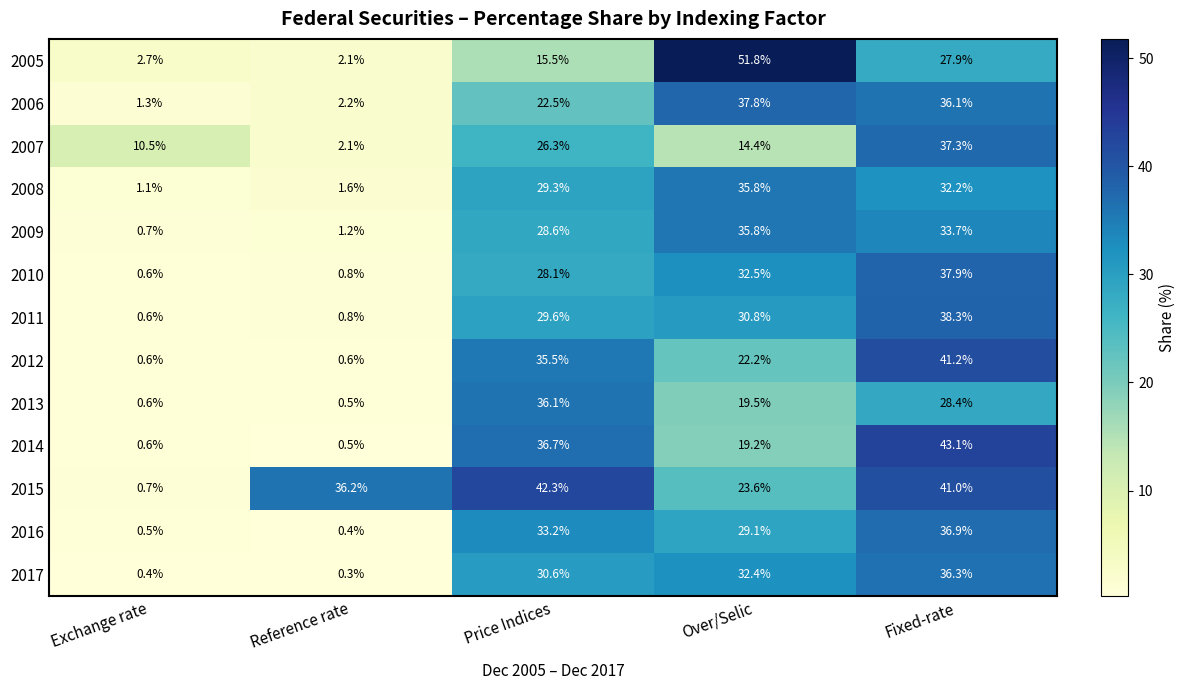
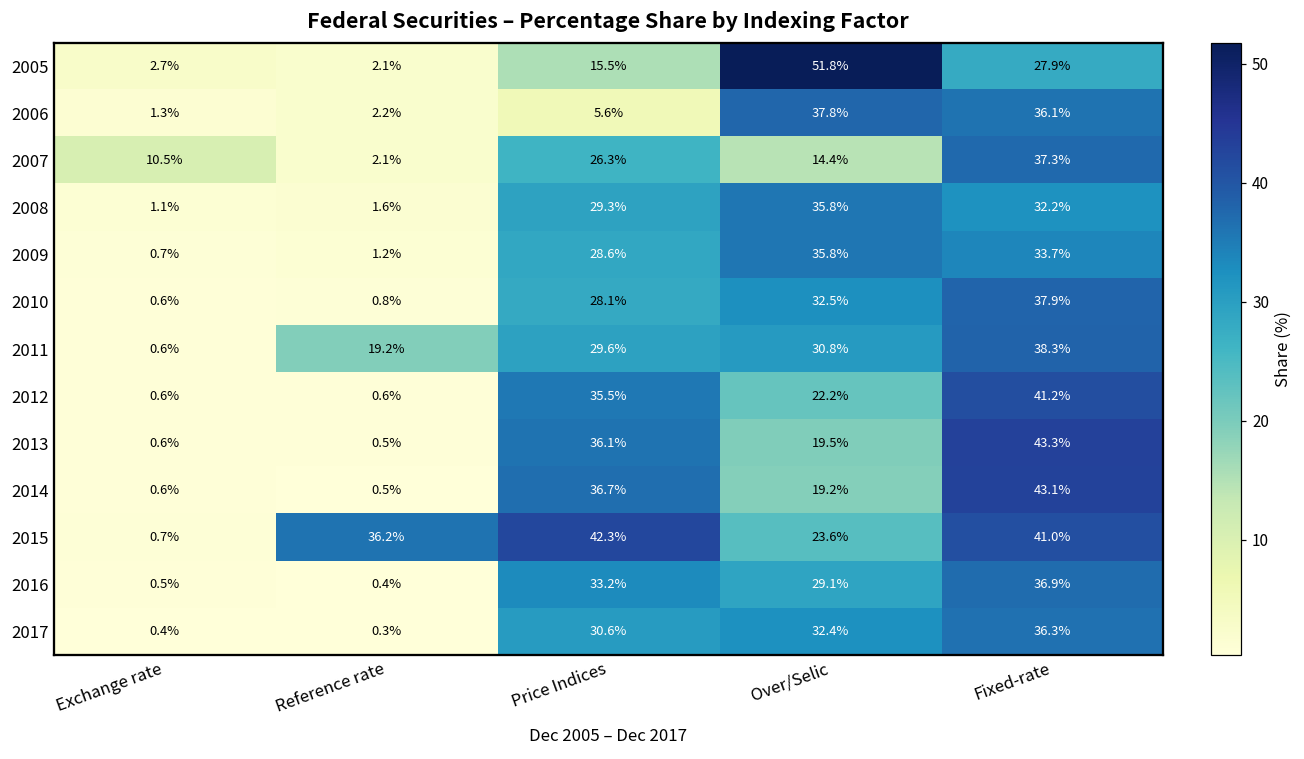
2006, Price Indices: 22.5% -> 5.6%
2011, Reference rate: 0.8% -> 19.2%
2013, Fixed-rate: 28.4% -> 43.3%
